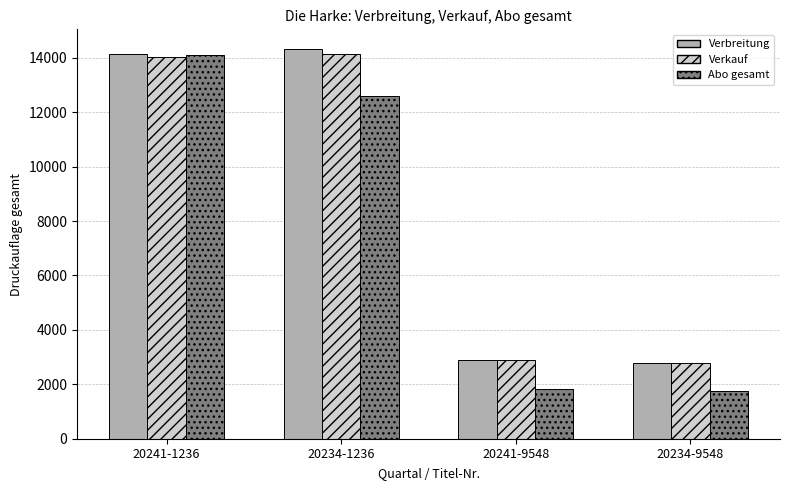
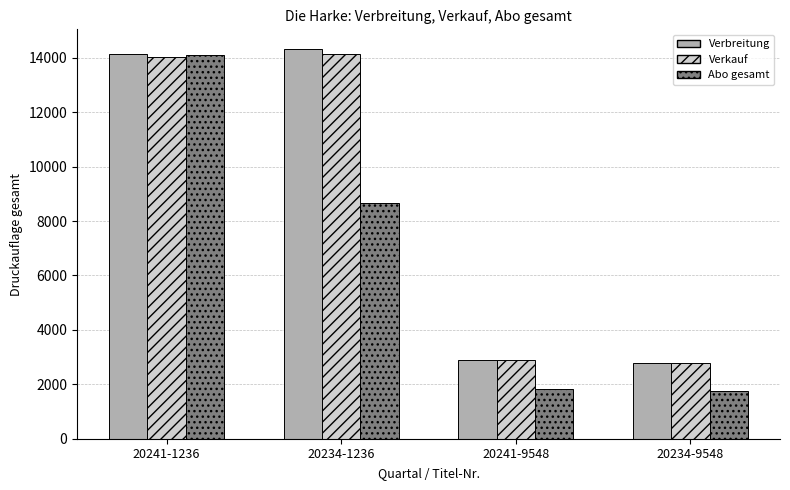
Abo gesamt, 20234-1236: 12600 -> 8700
